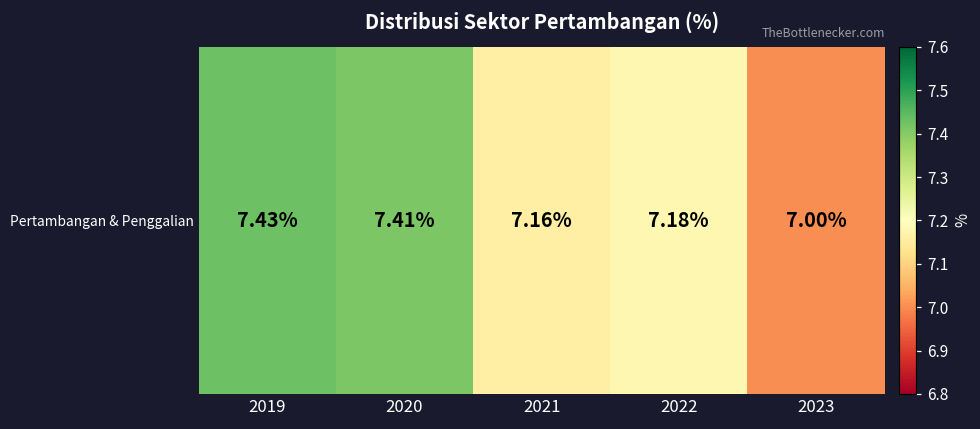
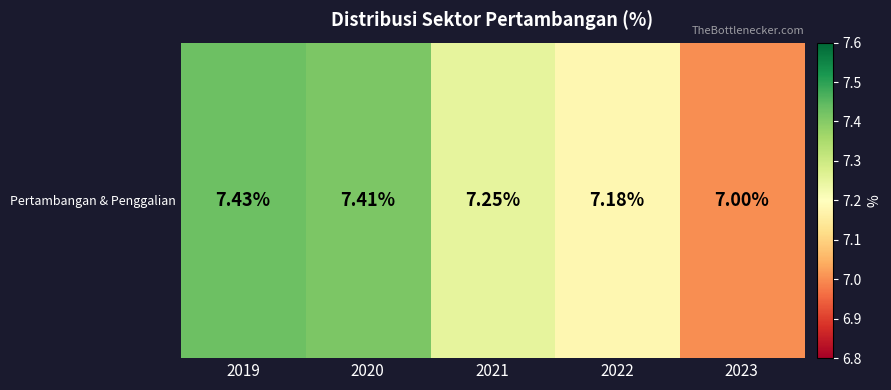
Pertambangan & Penggalian, 2021: 7.16% -> 7.25%
